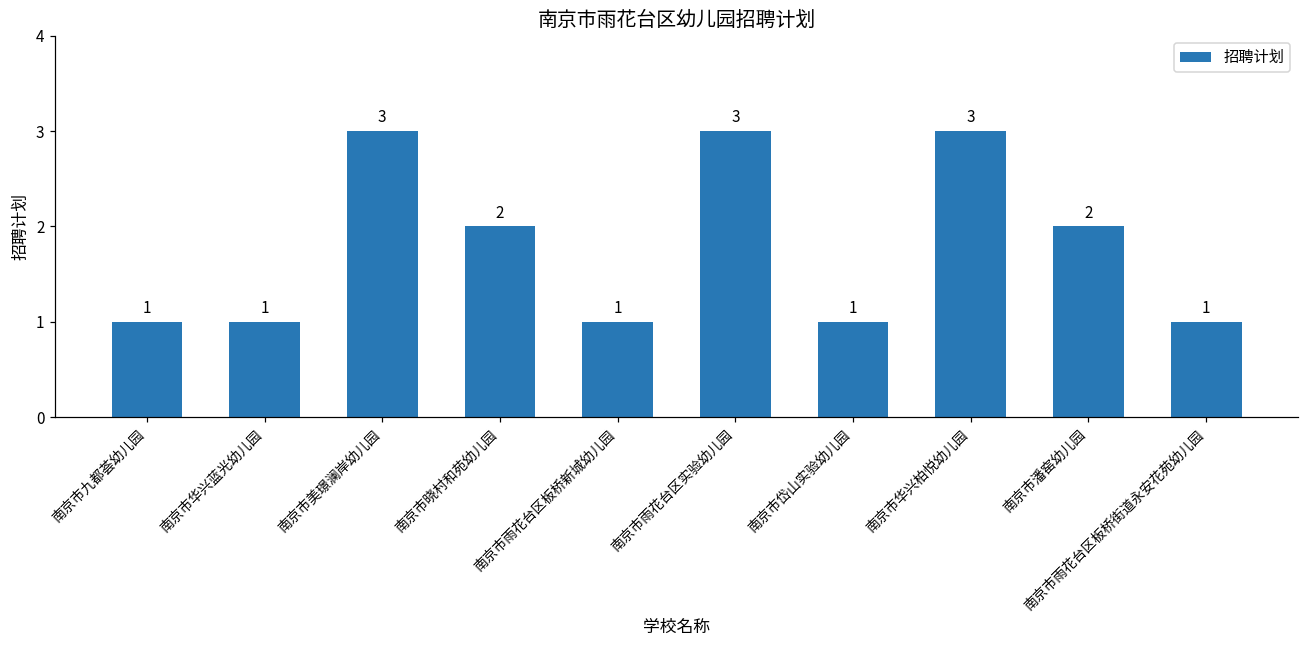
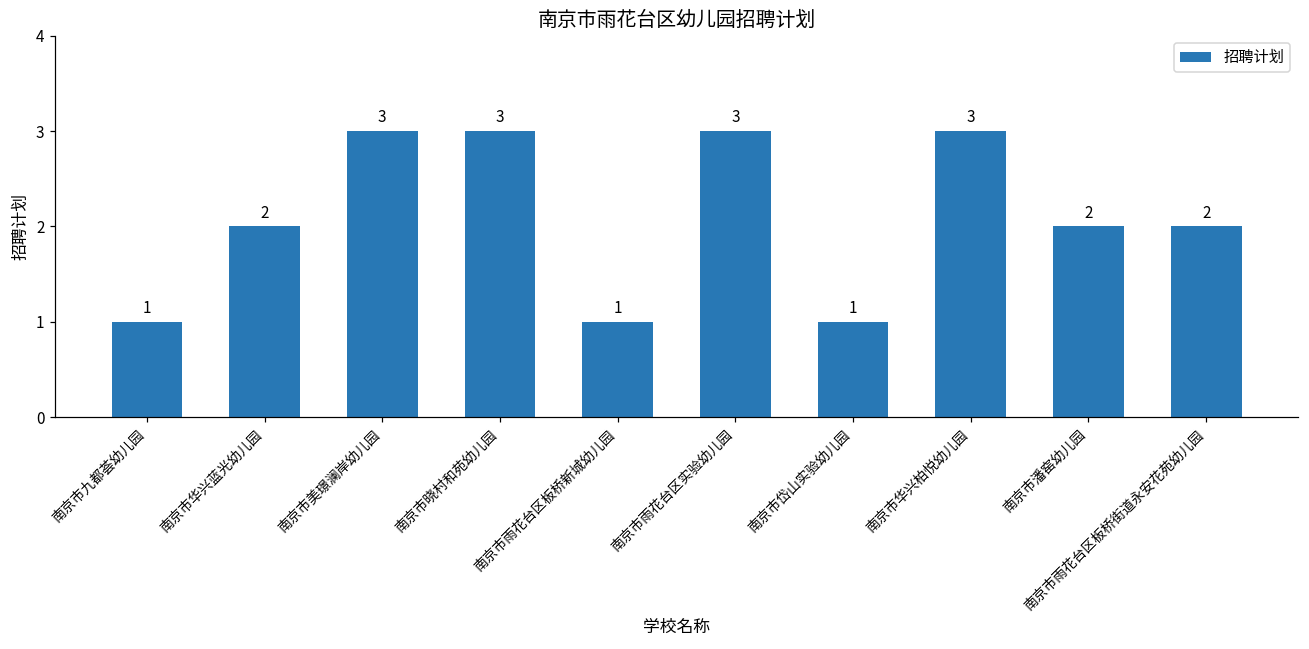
南京市华兴蓝光幼儿园: 1 -> 2
南京市晓村和苑幼儿园: 2 -> 3
南京市雨花台区板桥街道永安花苑幼儿园: 1 -> 2
